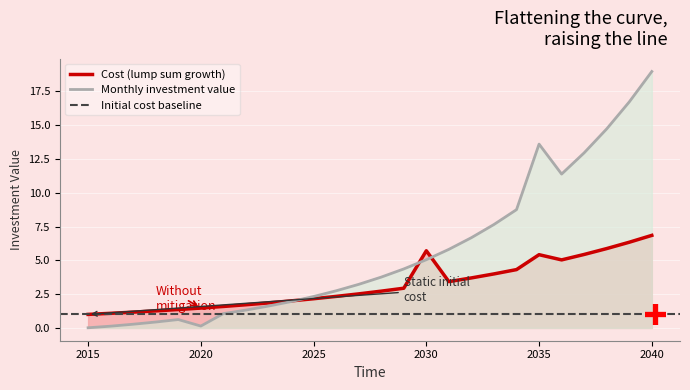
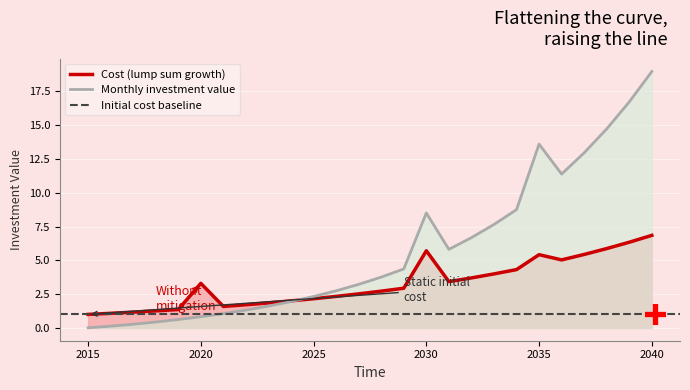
Cost (lump sum growth), 2020: 1.5 -> 3.3
Monthly investment value, 2020: 0.1 -> 0.8
Monthly investment value, 2030: 5.0 -> 8.5
